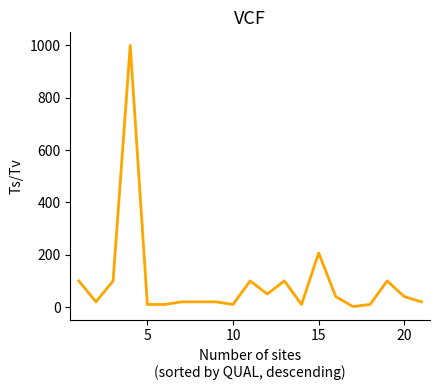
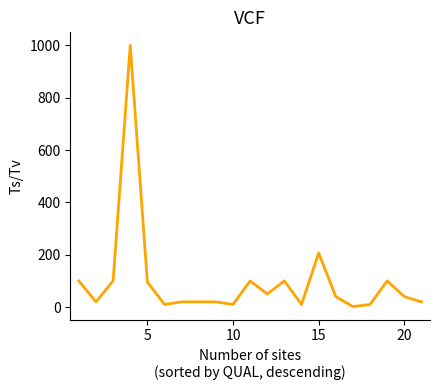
5: 10 -> 100
